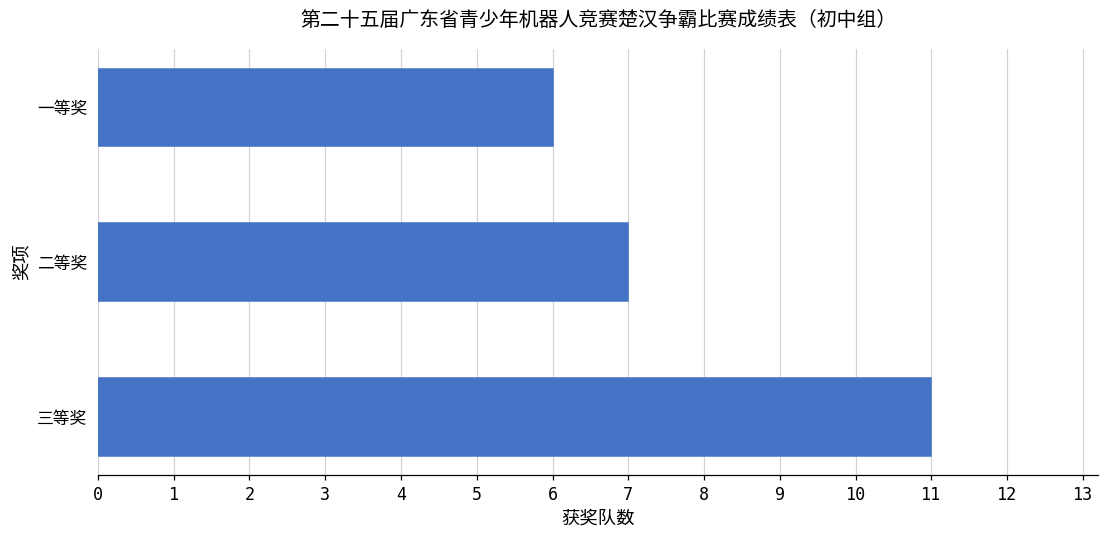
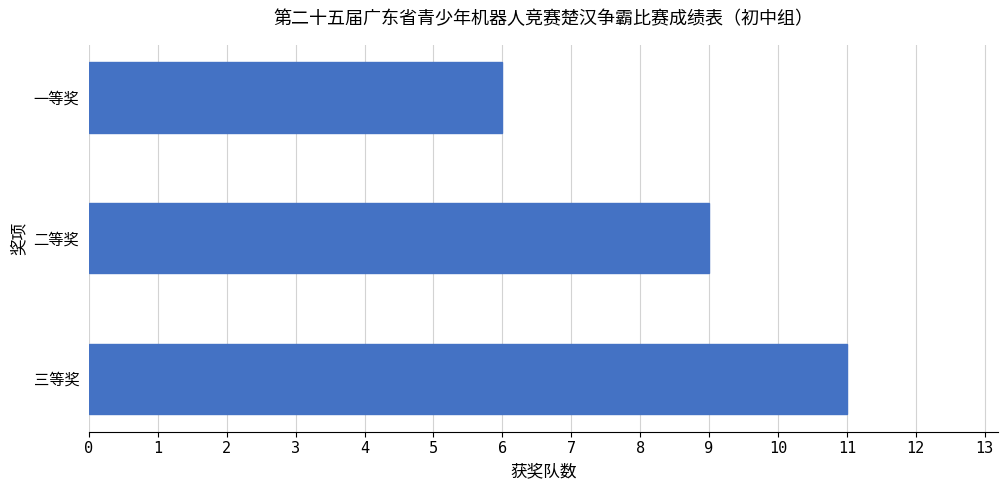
二等奖: 7 -> 9
